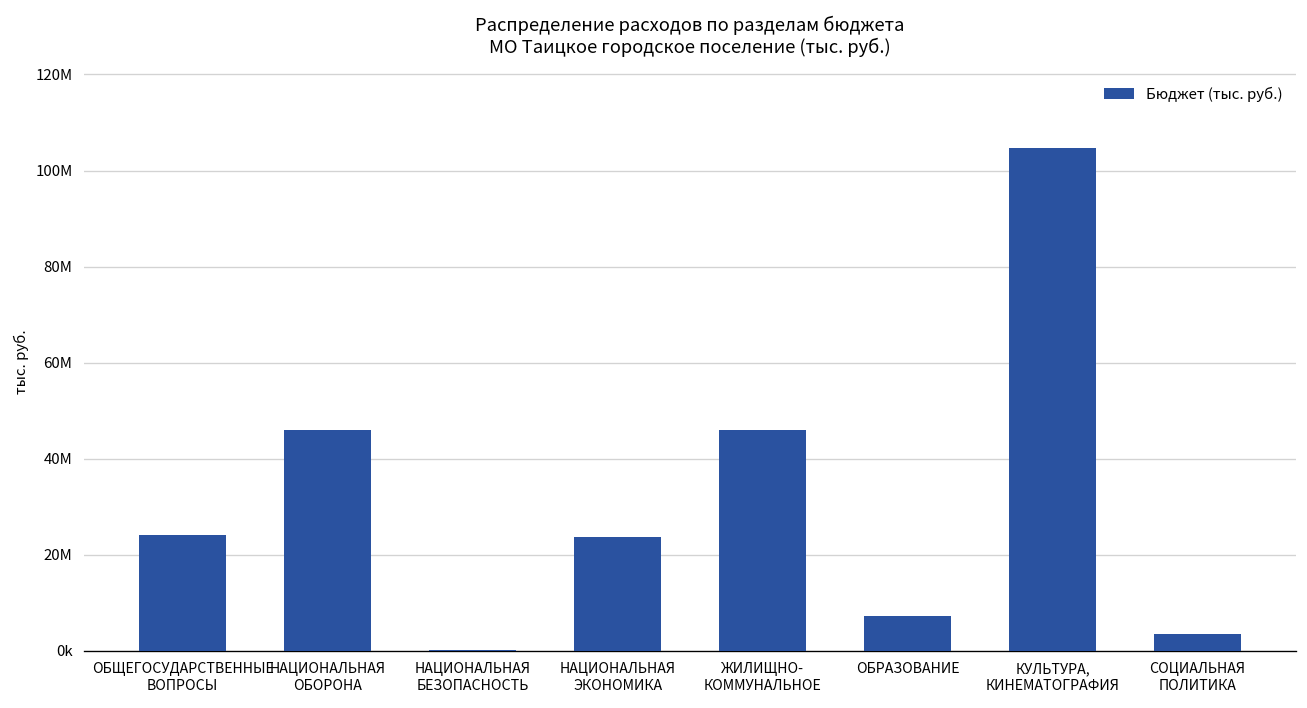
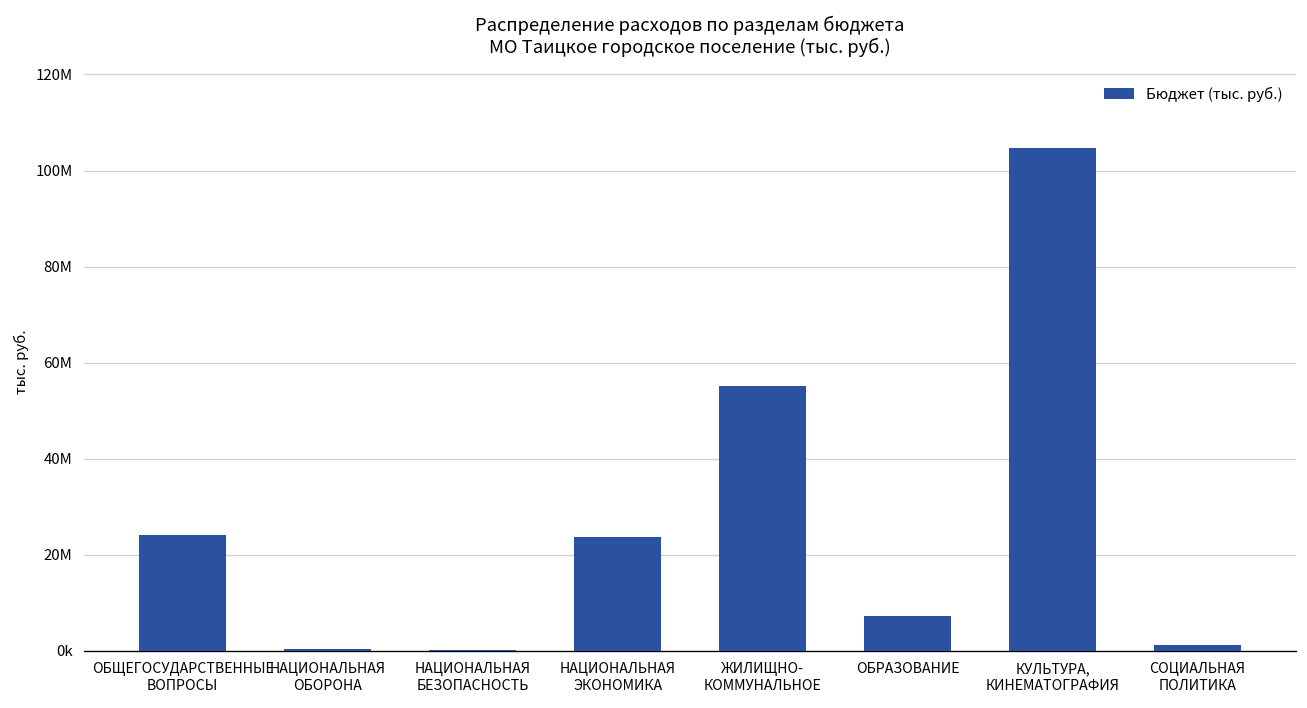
НАЦИОНАЛЬНАЯ ОБОРОНА: 46000000 -> 0
ЖИЛИЩНО- КОММУНАЛЬНОЕ: 46000000 -> 55000000
СОЦИАЛЬНАЯ ПОЛИТИКА: 4000000 -> 1000000
